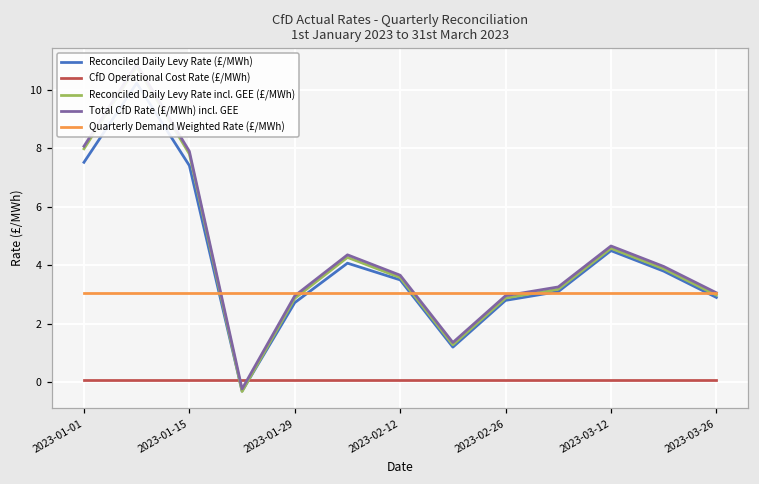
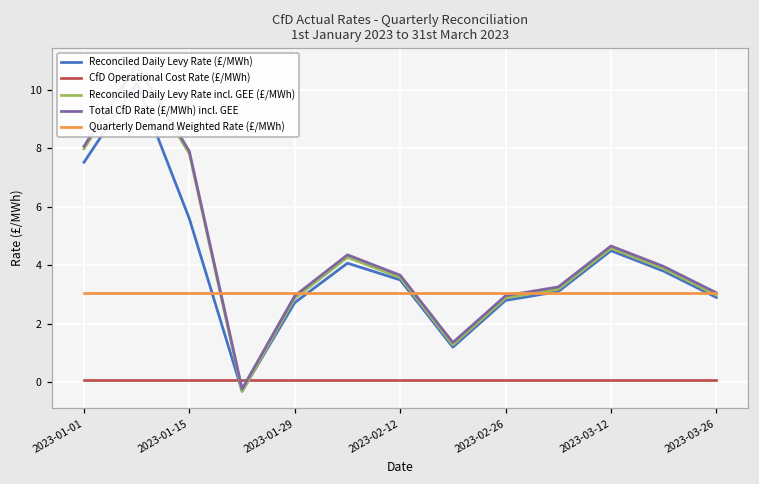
Reconciled Daily Levy Rate (£/MWh), 2023-01-15: 7.4 -> 5.6
